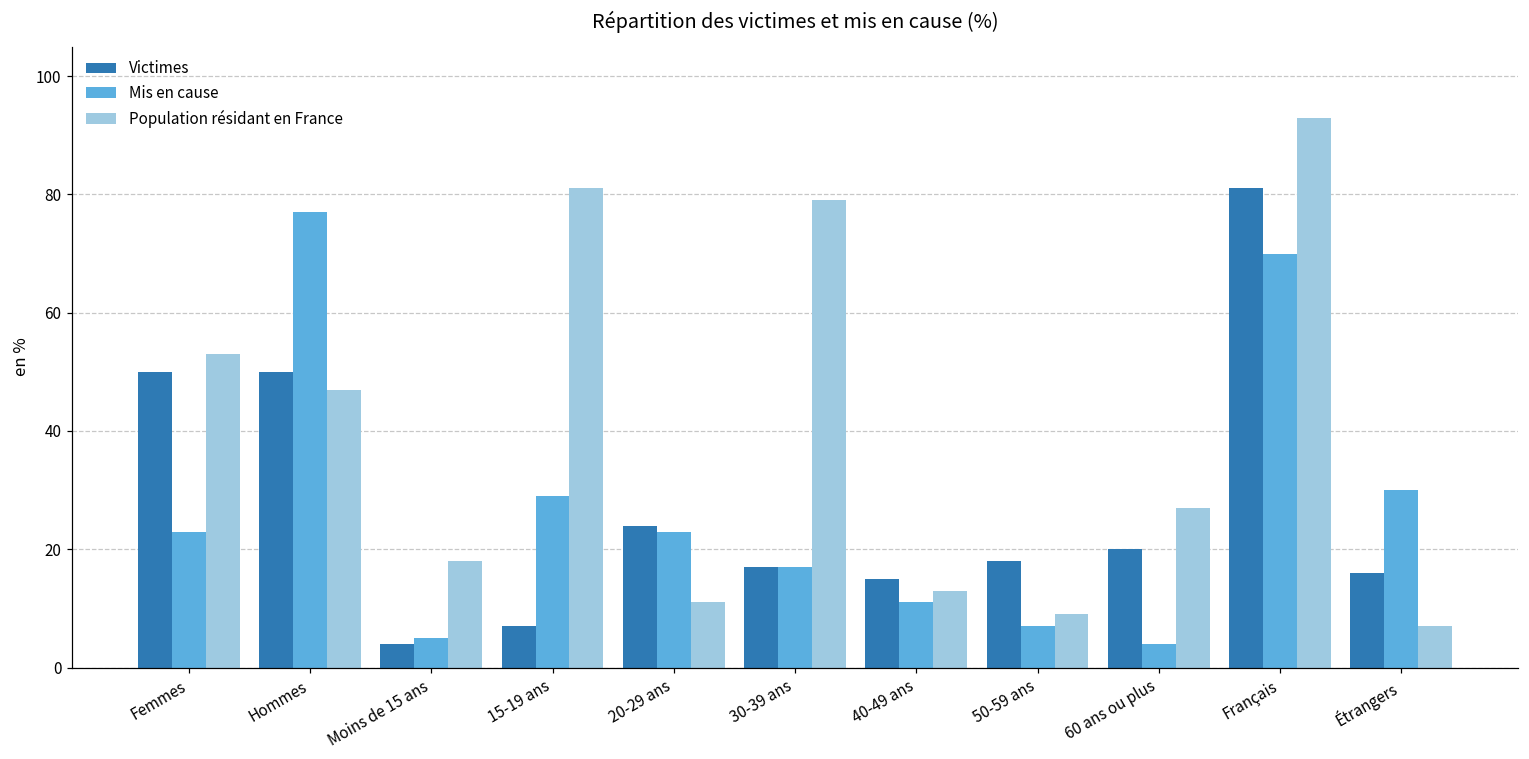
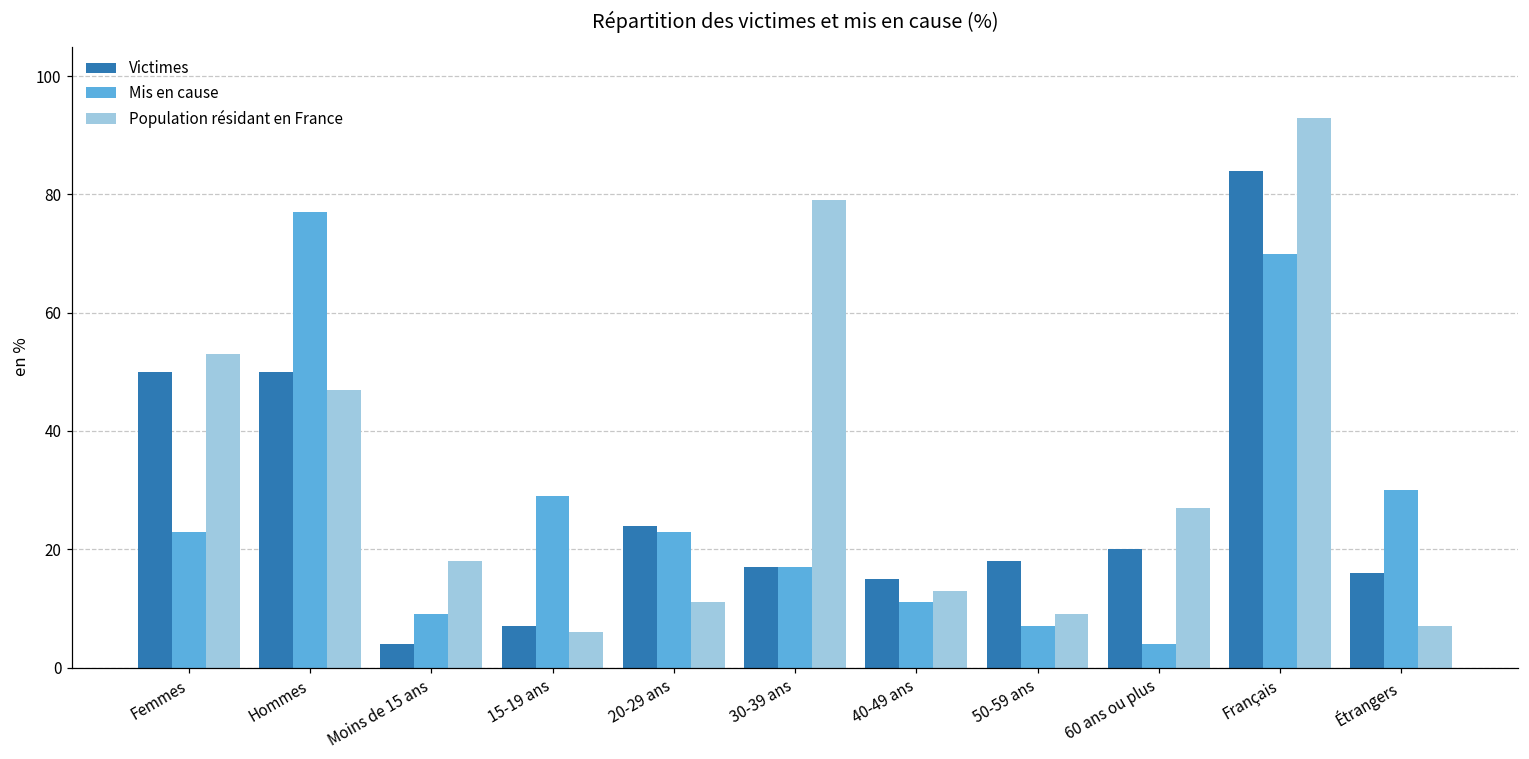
Mis en cause, Moins de 15 ans: 5 -> 9
Population résidant en France, 15-19 ans: 81 -> 6
Victimes, Français: 81 -> 84
